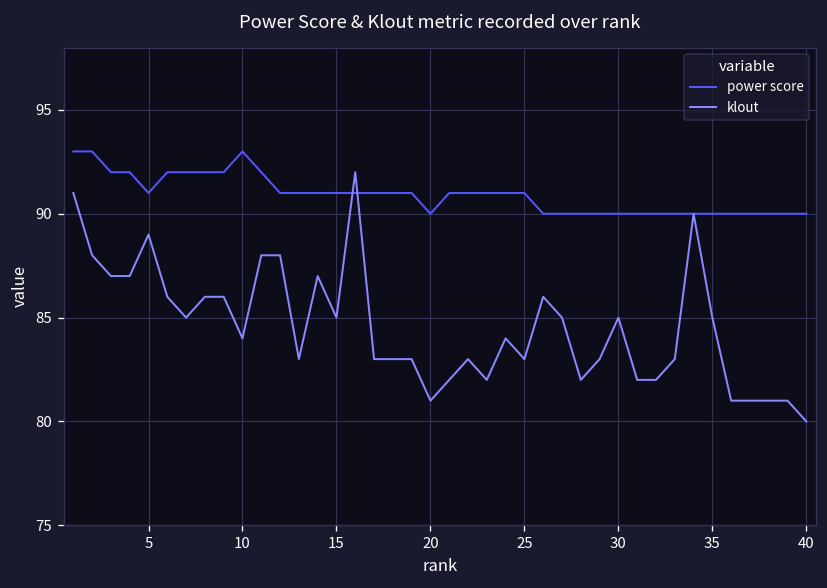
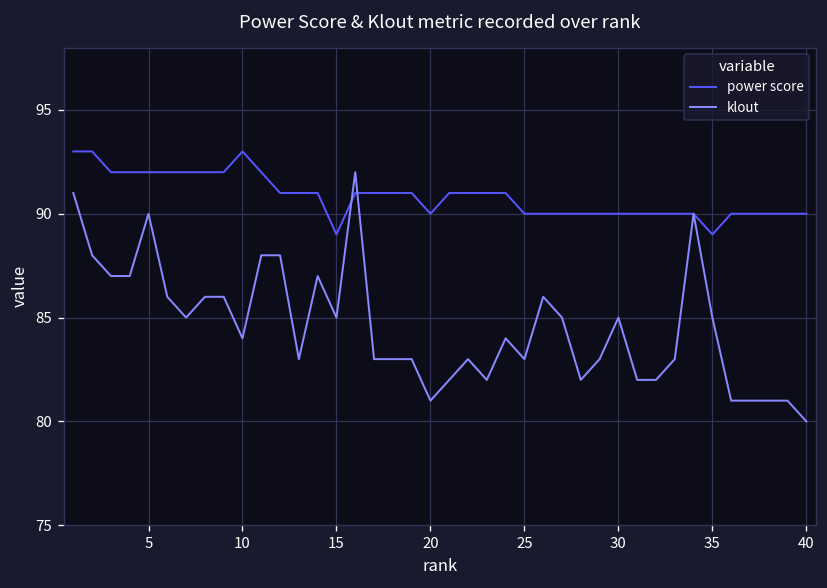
power score, 5: 91 -> 92
klout, 5: 89 -> 90
power score, 15: 91 -> 89
power score, 25: 91 -> 90
power score, 35: 90 -> 89
